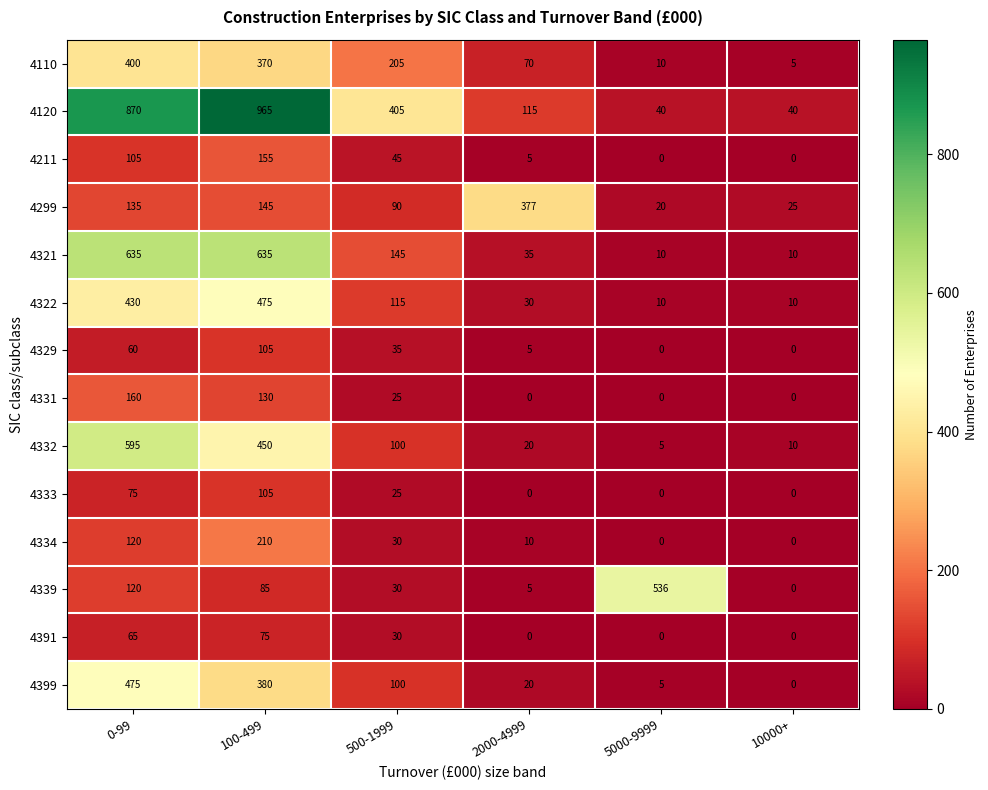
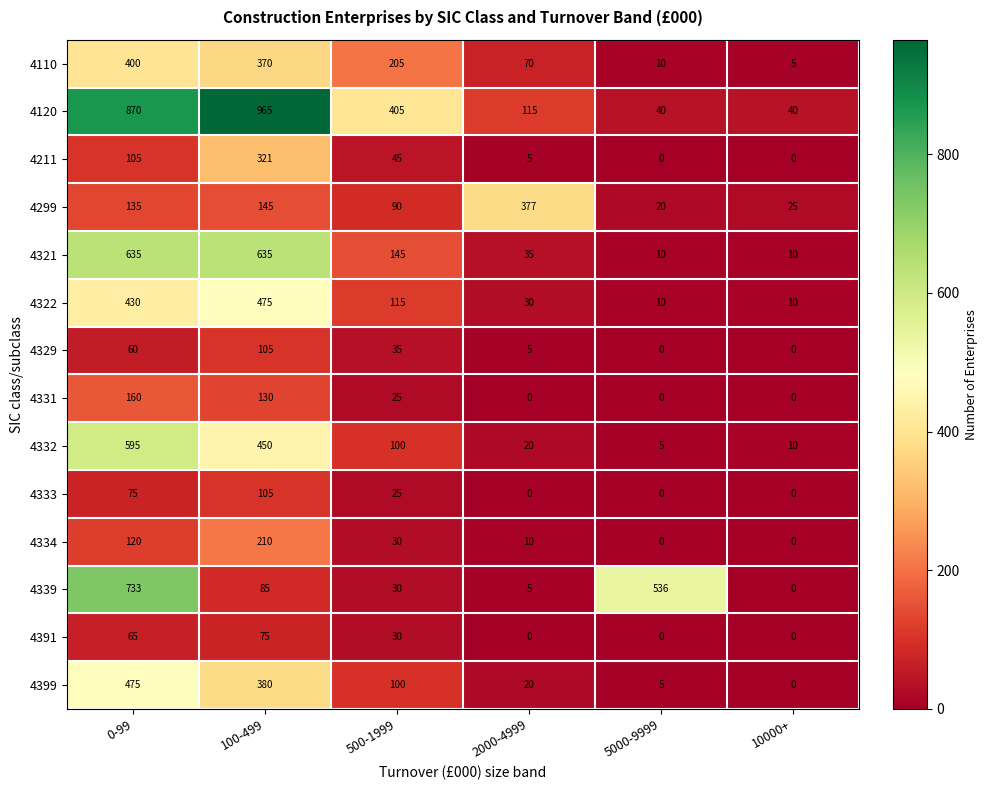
4211, 100-499: 155 -> 321
4339, 0-99: 120 -> 733
